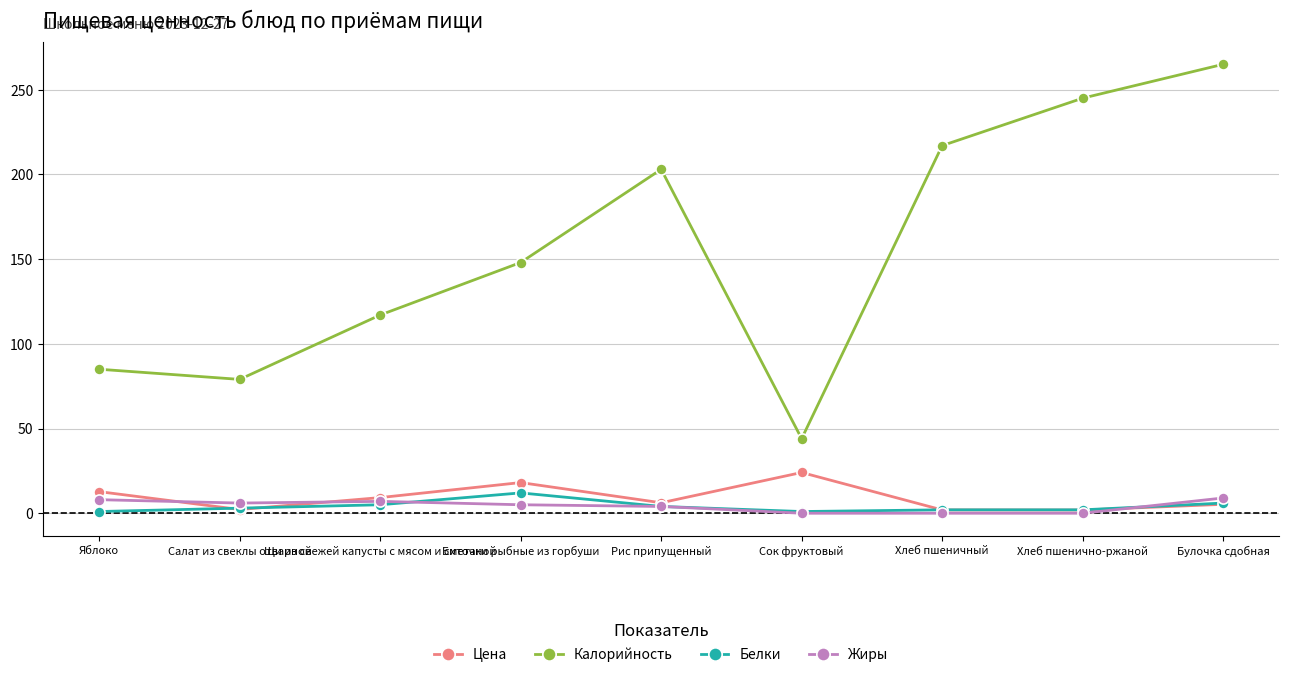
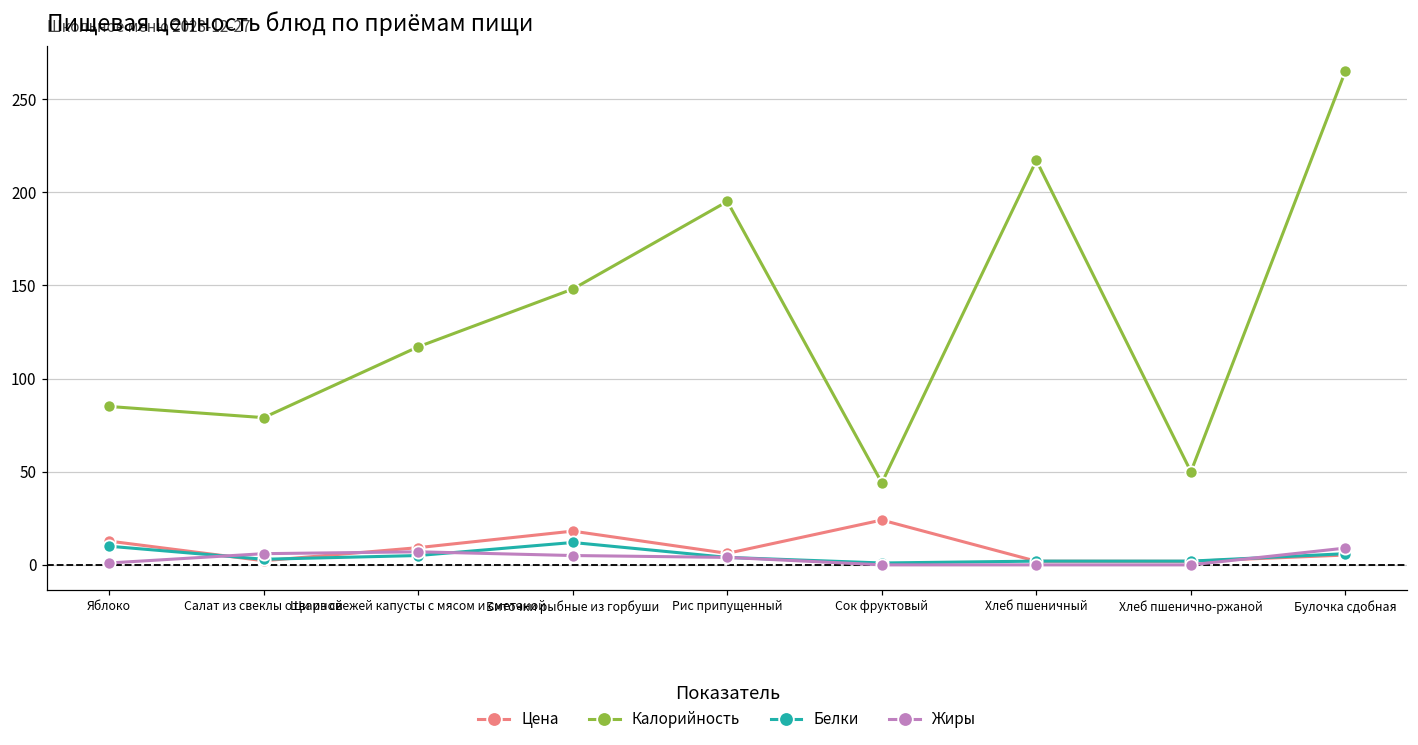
Белки, Яблоко: 1 -> 10
Жиры, Яблоко: 8 -> 1
Калорийность, Рис припущенный: 203 -> 195
Калорийность, Хлеб пшенично-ржаной: 245 -> 50
